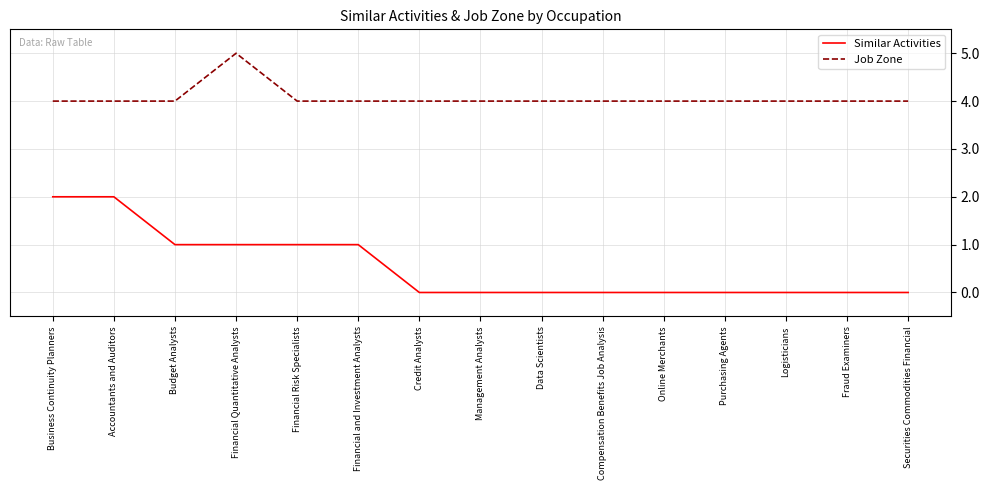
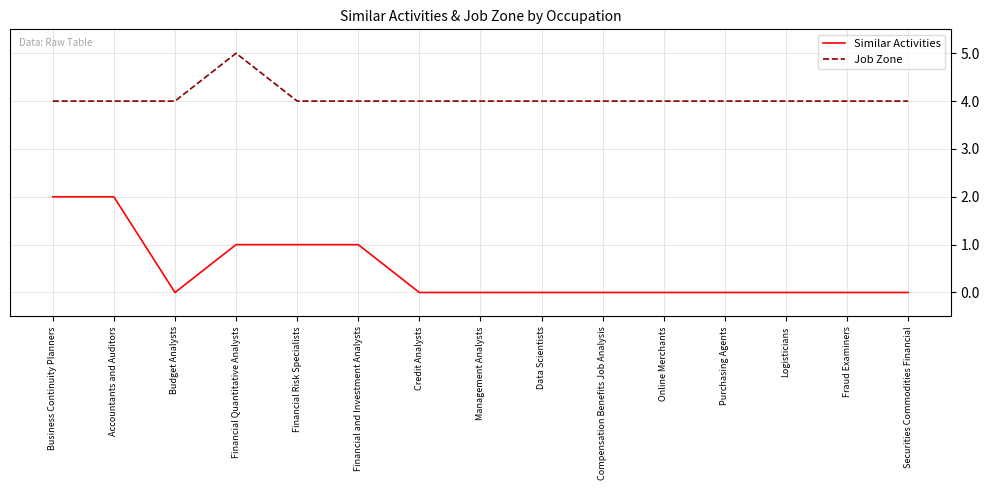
Similar Activities, Budget Analysts: 1 -> 0
